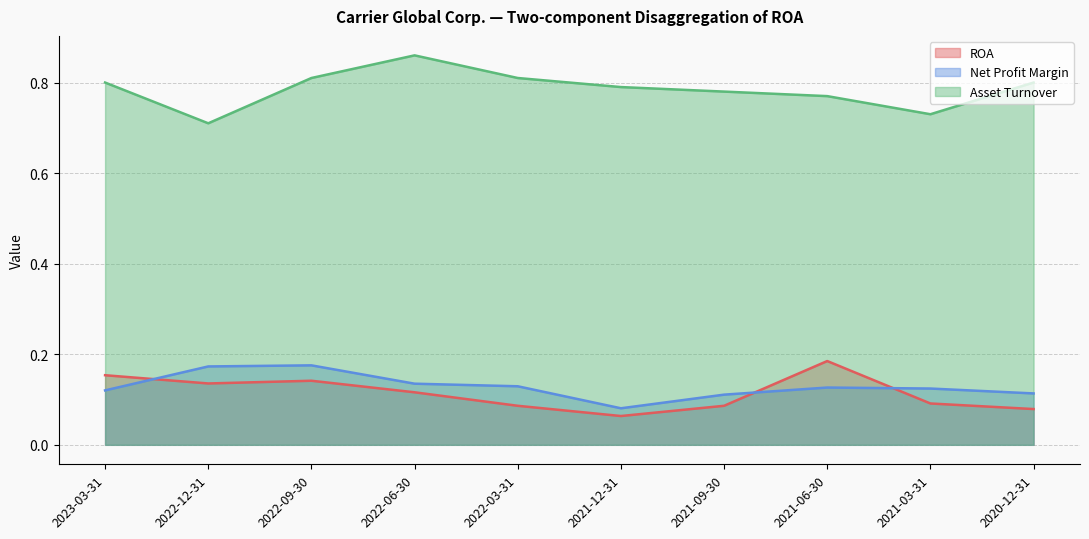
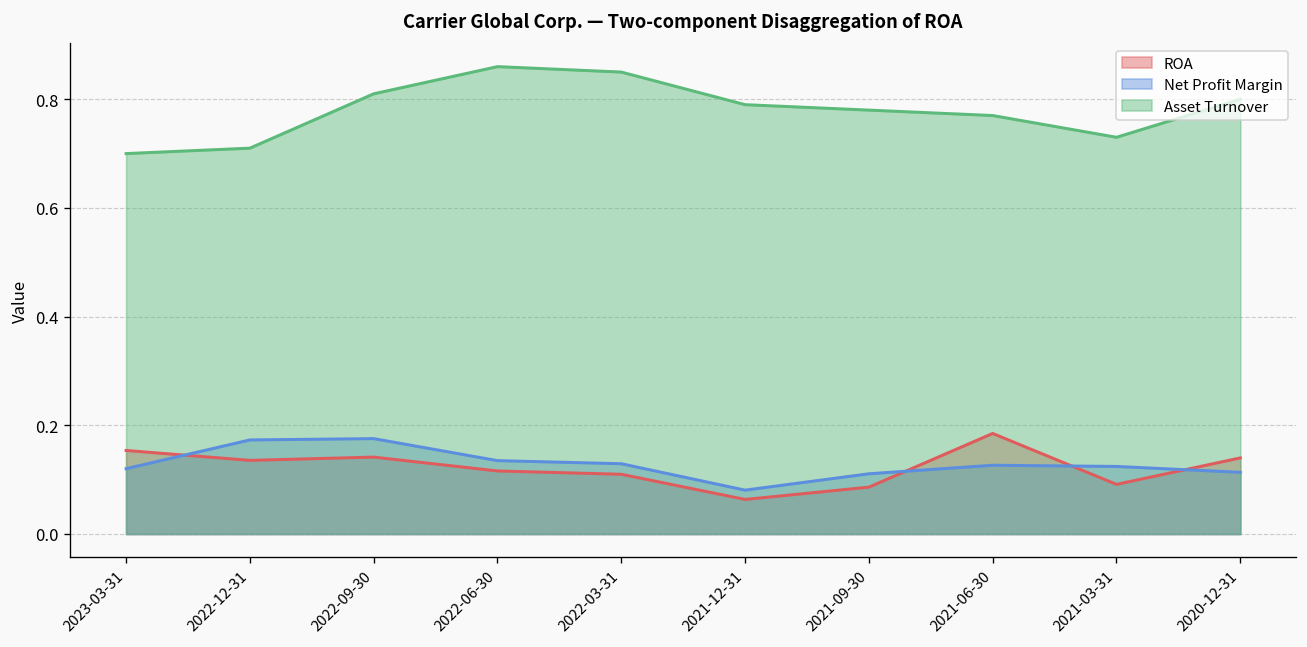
Asset Turnover, 2023-03-31: 0.8 -> 0.7
ROA, 2022-03-31: 0.09 -> 0.11
Asset Turnover, 2022-03-31: 0.81 -> 0.85
ROA, 2020-12-31: 0.08 -> 0.14
